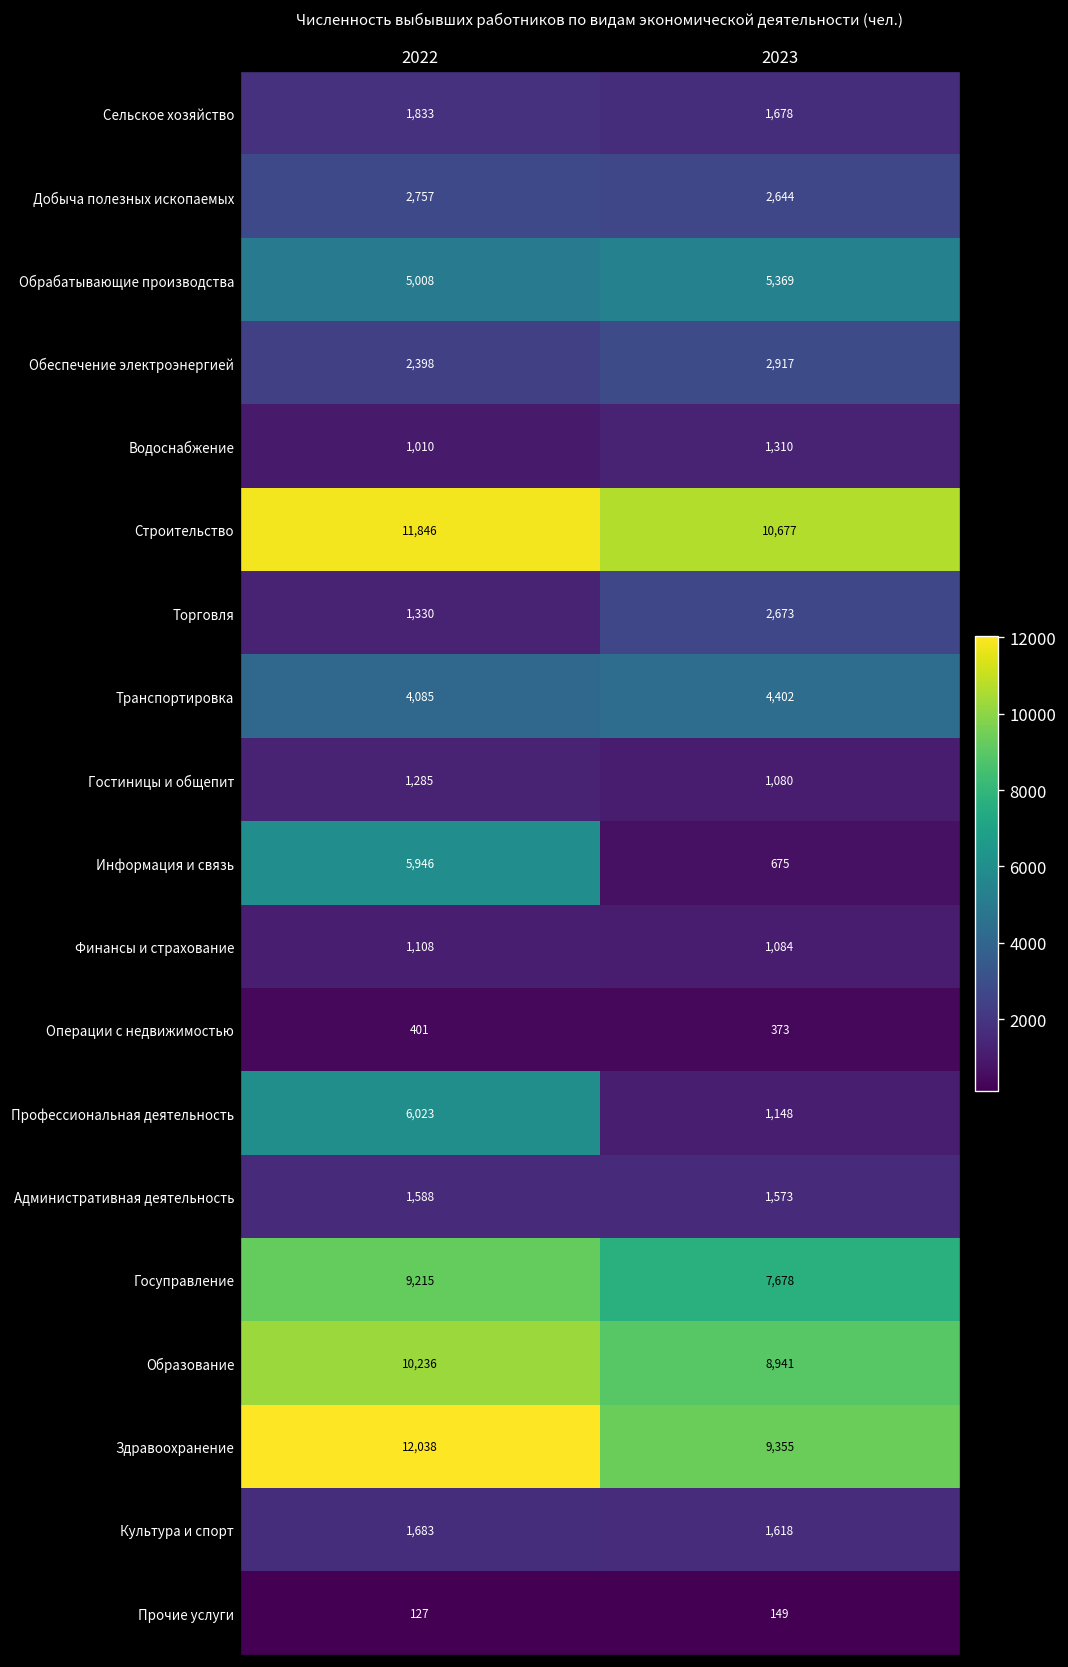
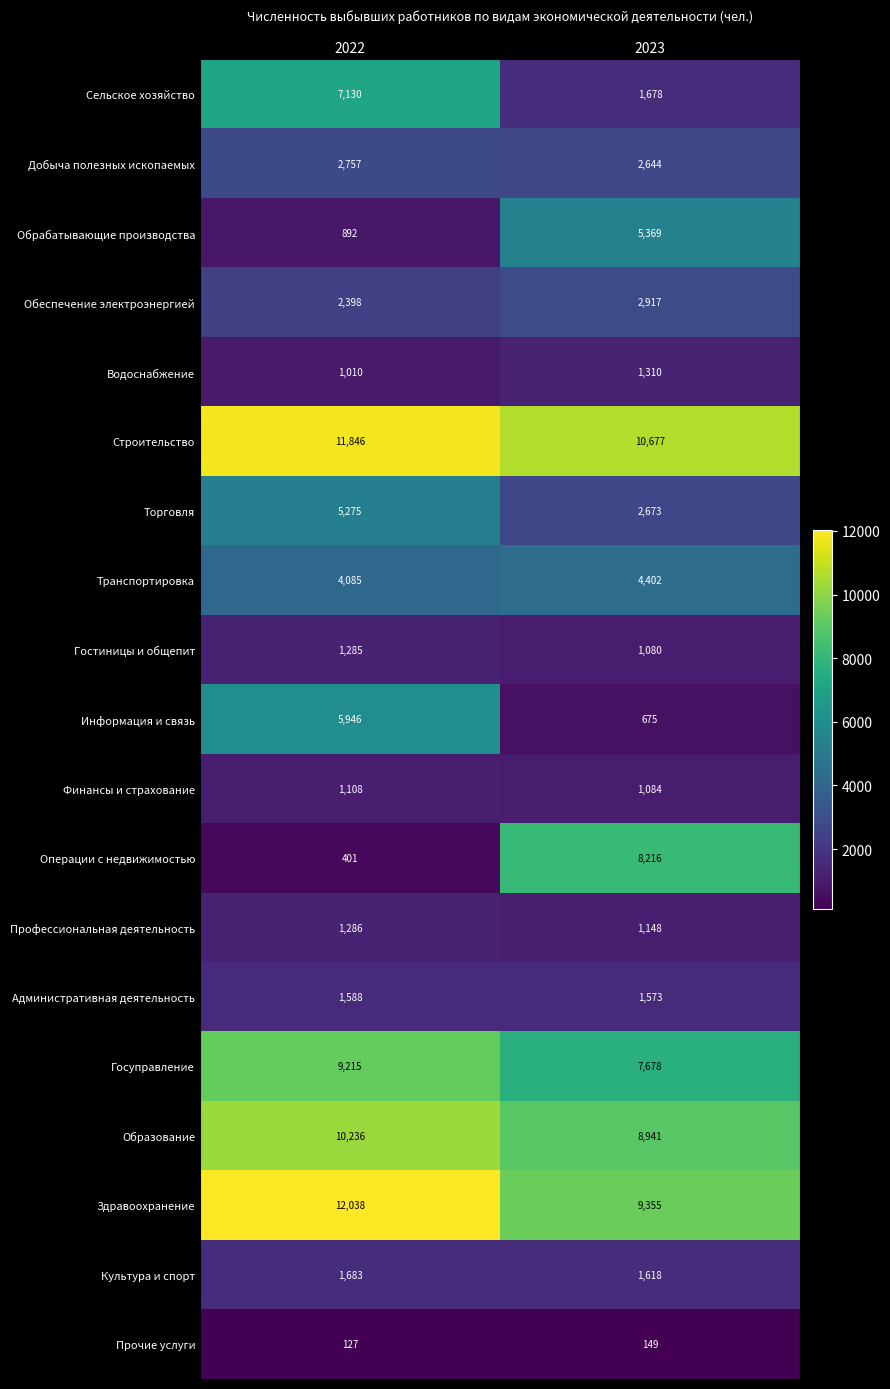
Сельское хозяйство, 2022: 1,833 -> 7,130
Обрабатывающие производства, 2022: 5,008 -> 892
Торговля, 2022: 1,330 -> 5,275
Операции с недвижимостью, 2023: 373 -> 8,216
Профессиональная деятельность, 2022: 6,023 -> 1,286
